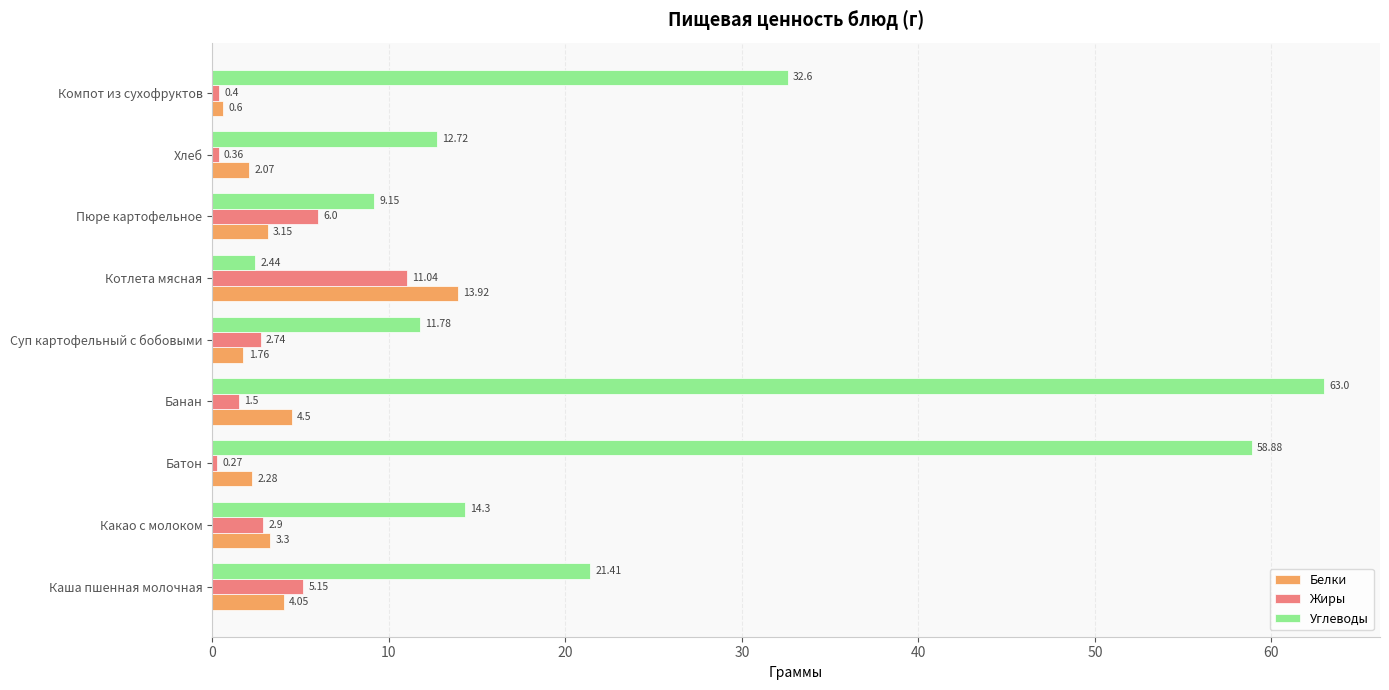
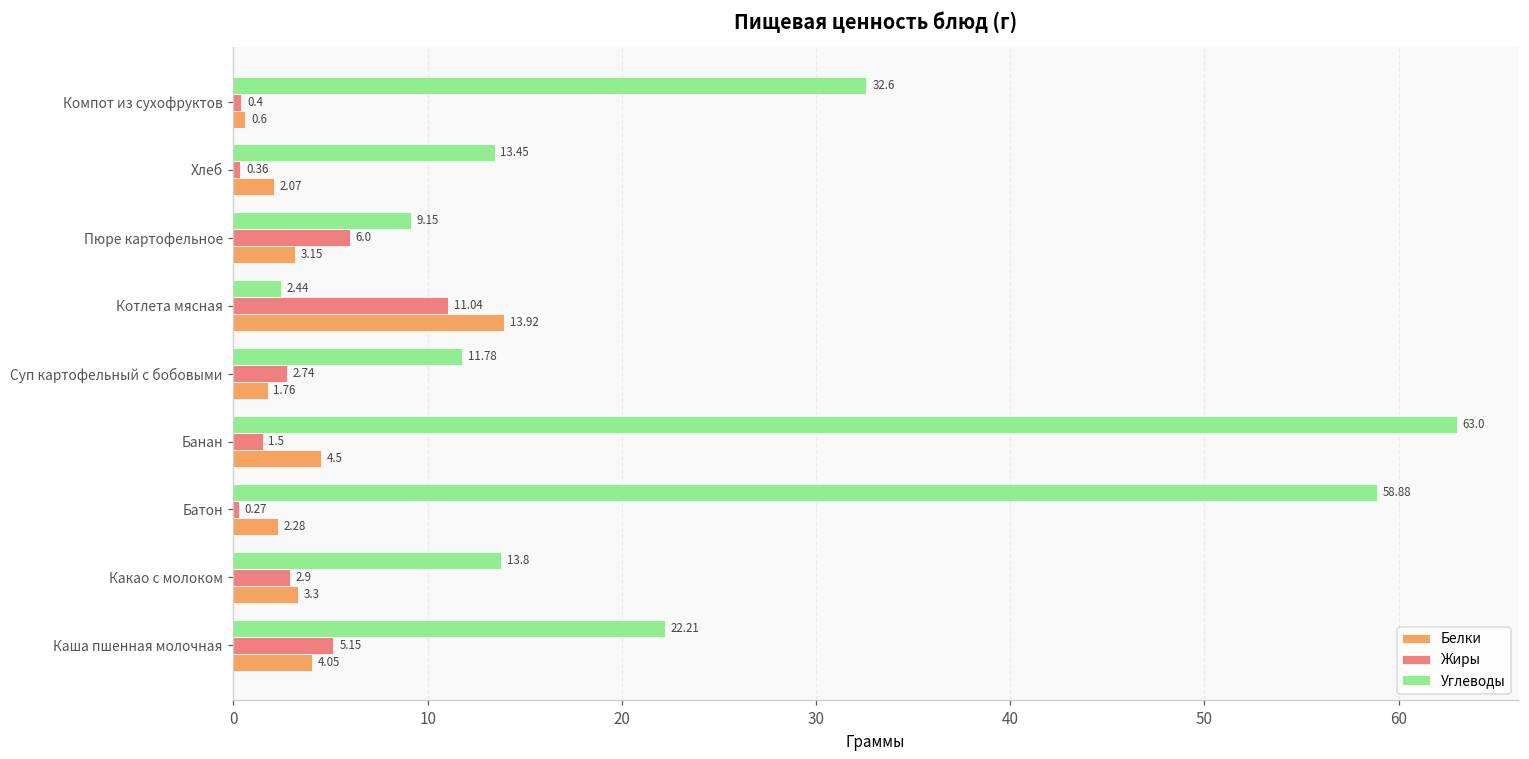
Углеводы, Хлеб: 12.72 -> 13.45
Углеводы, Какао с молоком: 14.3 -> 13.8
Углеводы, Каша пшенная молочная: 21.41 -> 22.21
